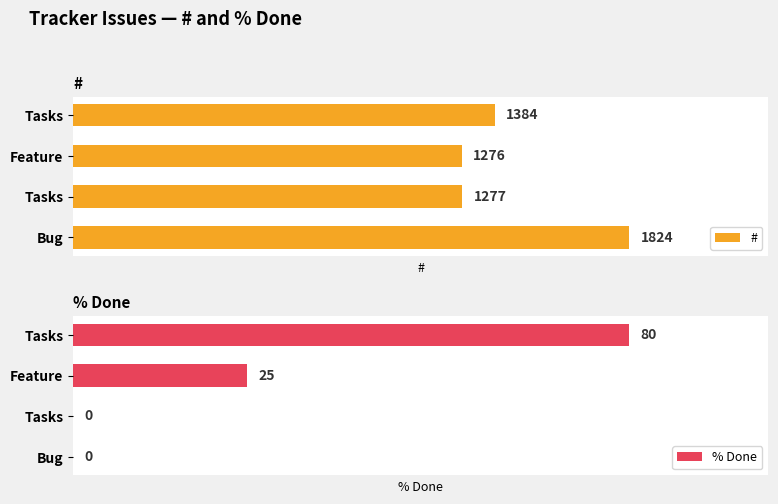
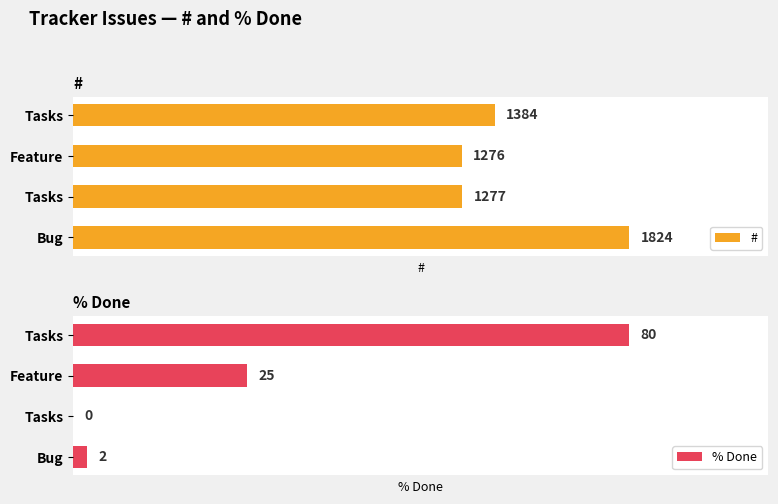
% Done, Bug: 0 -> 2
